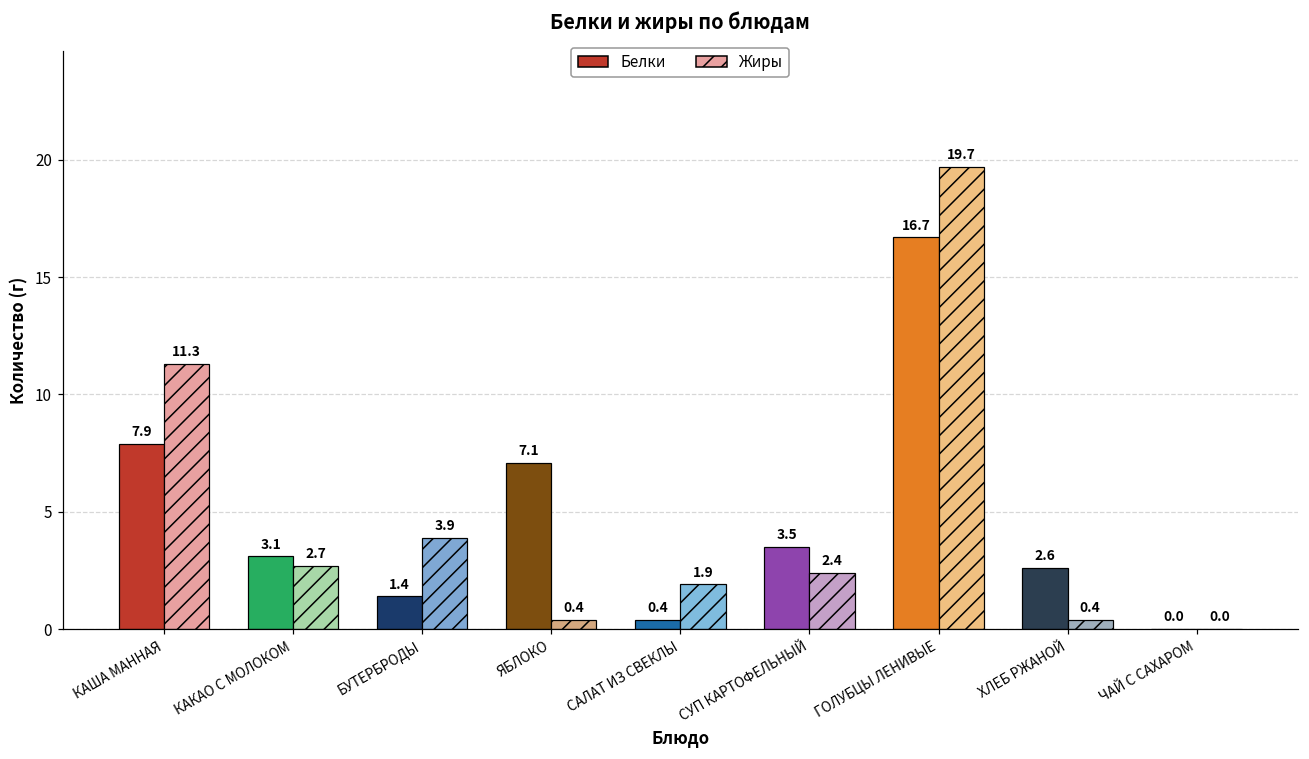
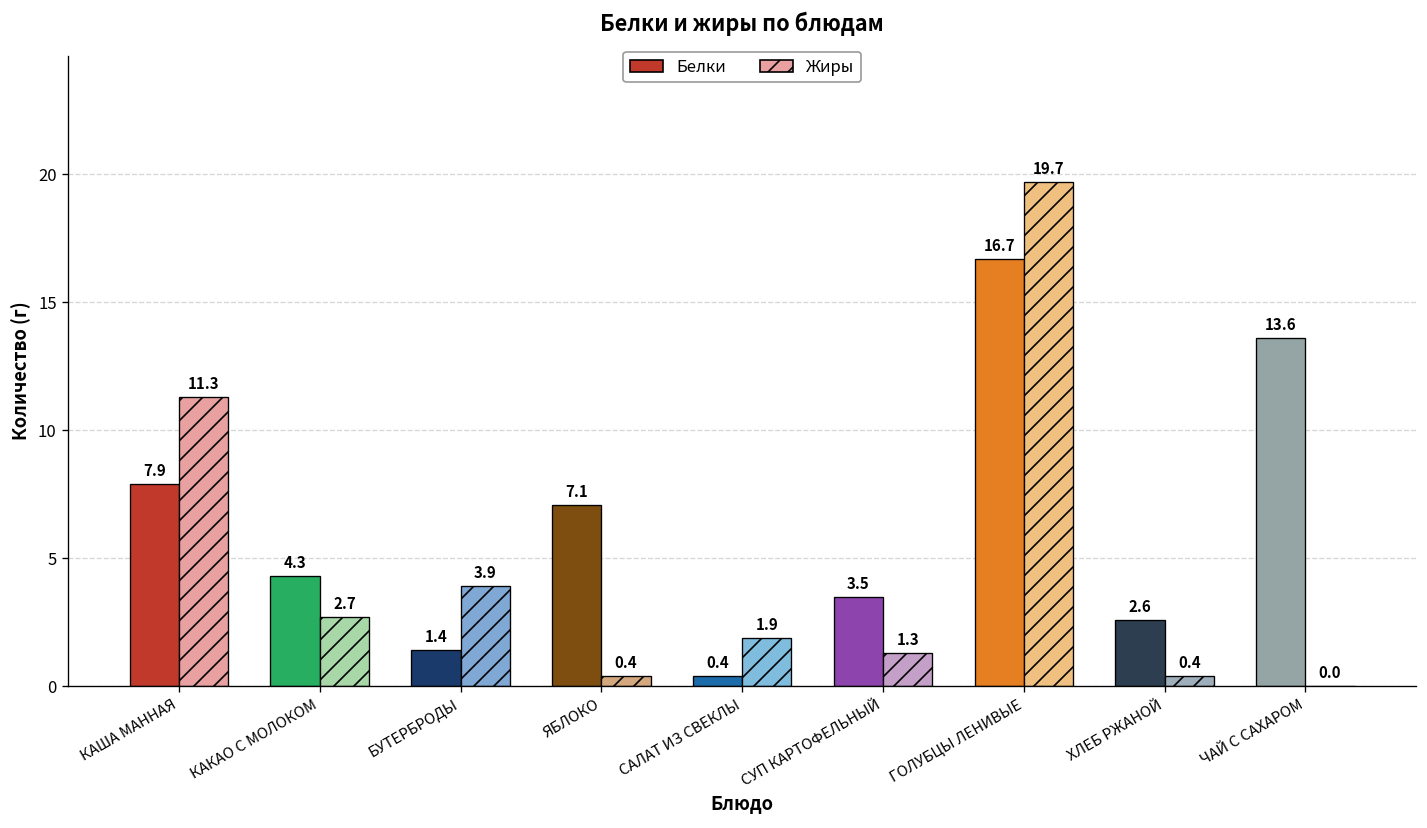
Белки, КАКАО С МОЛОКОМ: 3.1 -> 4.3
Жиры, СУП КАРТОФЕЛЬНЫЙ: 2.4 -> 1.3
Белки, ЧАЙ С САХАРОМ: 0.0 -> 13.6
